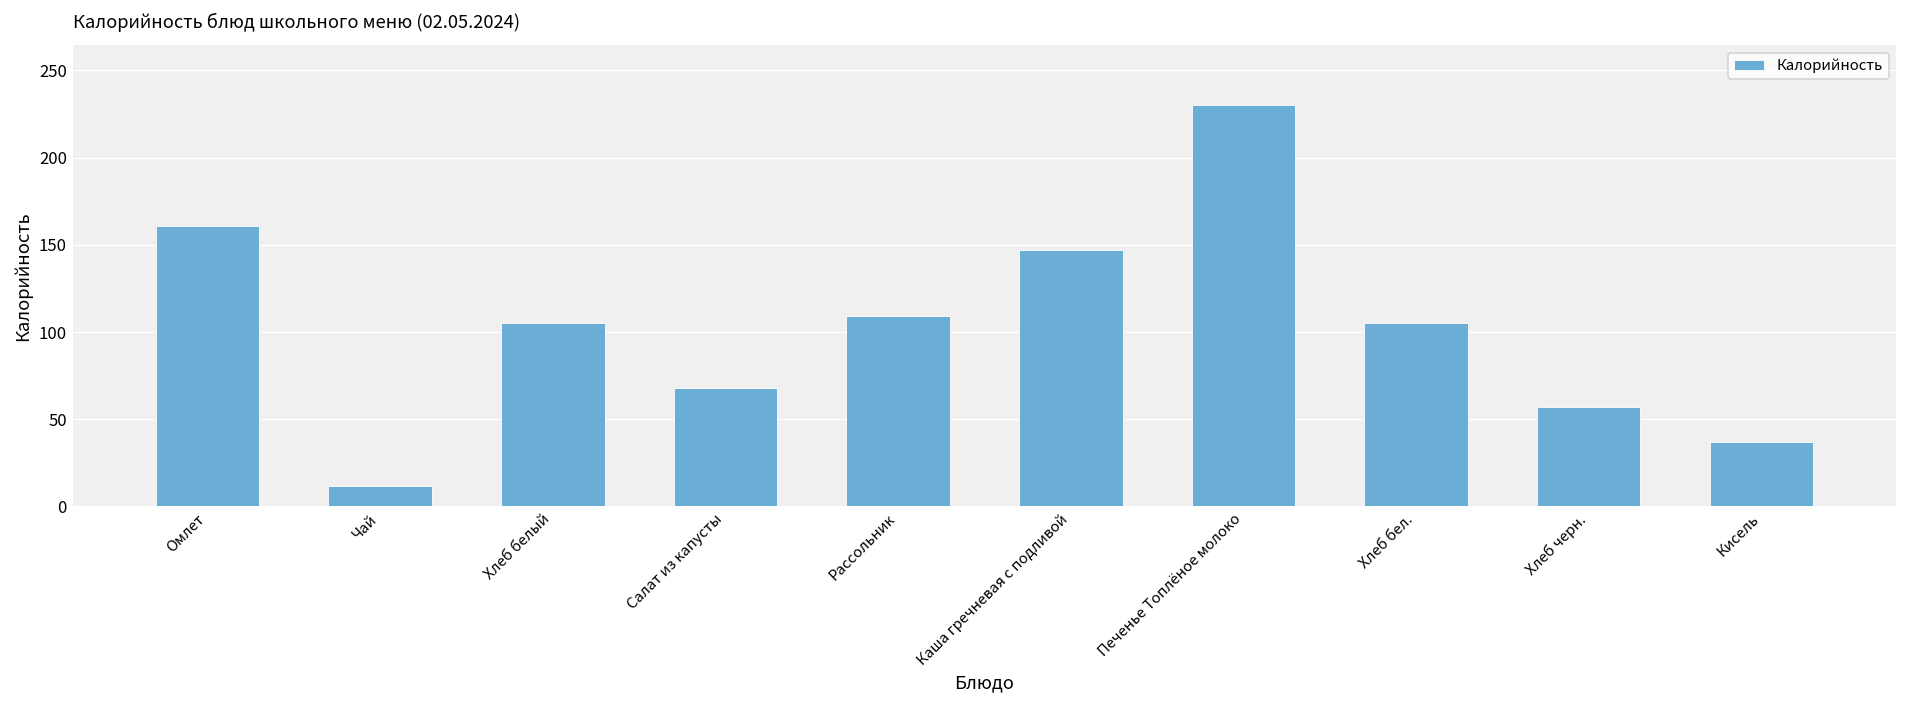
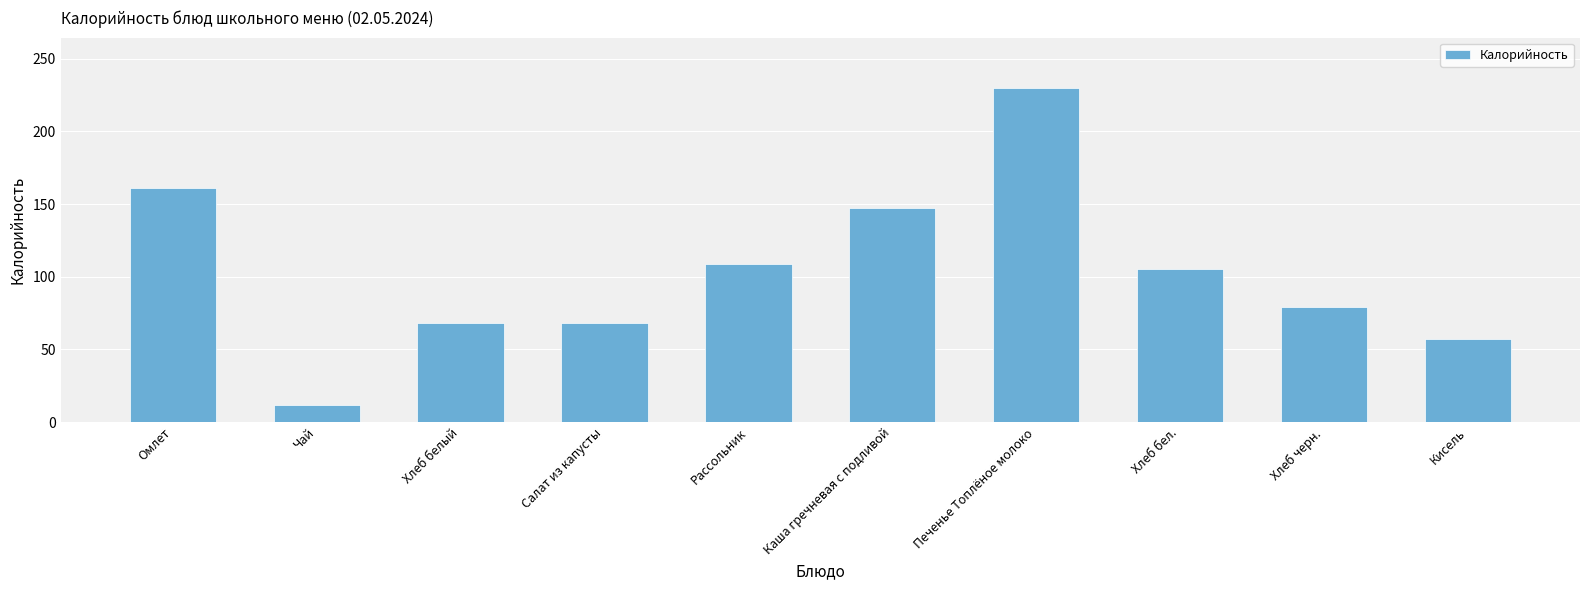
Хлеб белый: 105 -> 68
Хлеб черн.: 57 -> 79
Кисель: 37 -> 57
